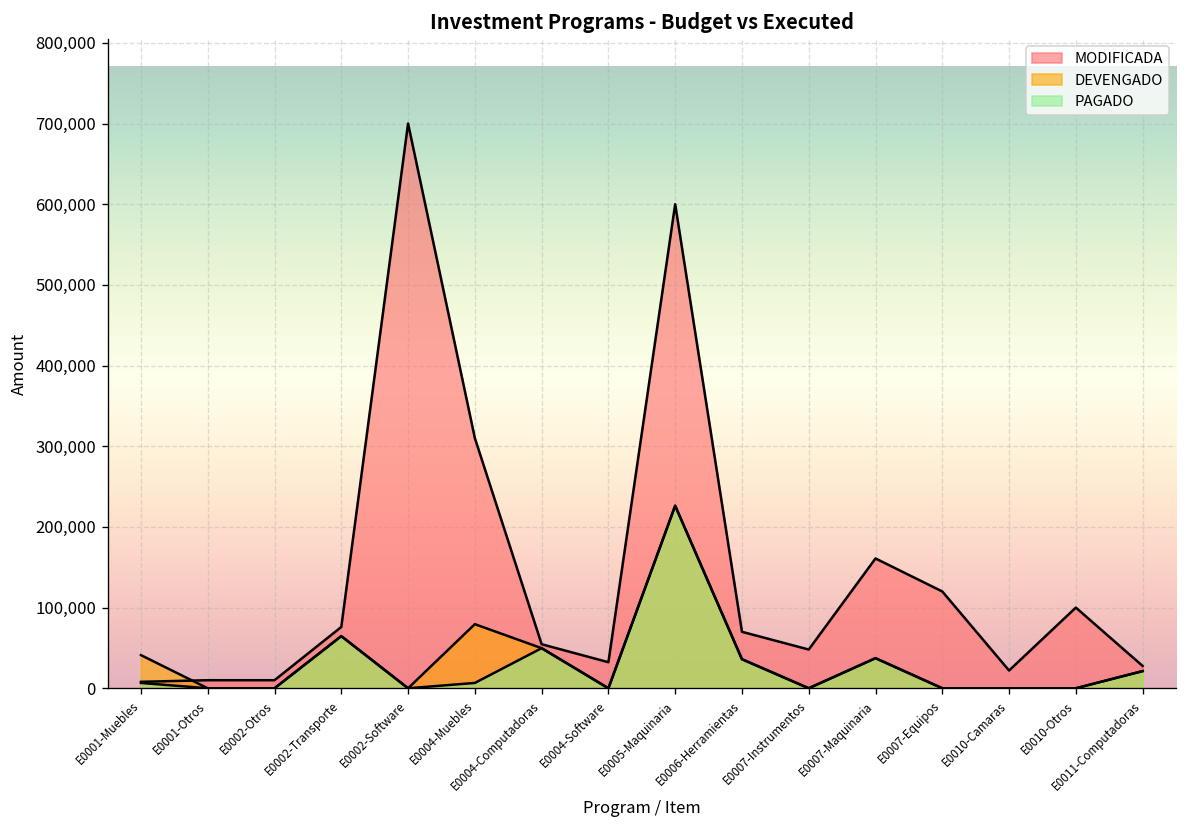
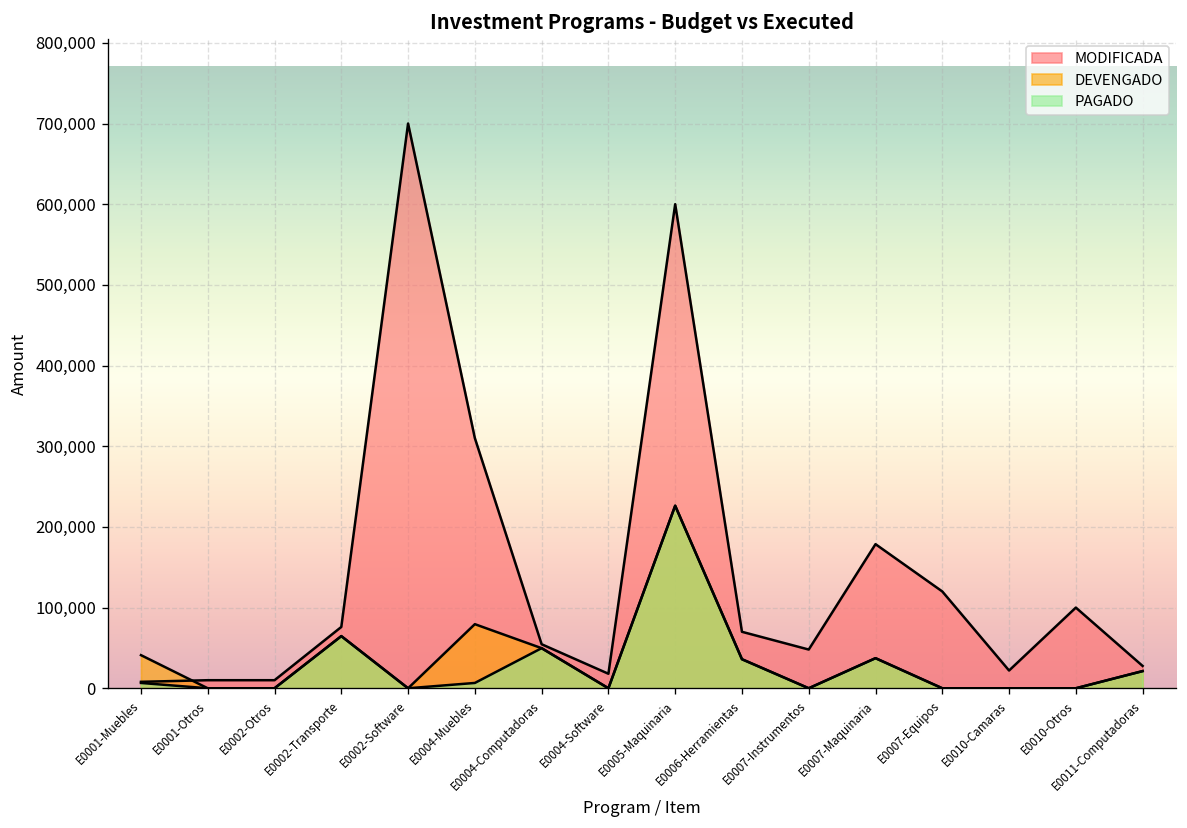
MODIFICADA, E0004-Software: 30,000 -> 20,000
MODIFICADA, E0007-Maquinaria: 160,000 -> 180,000
